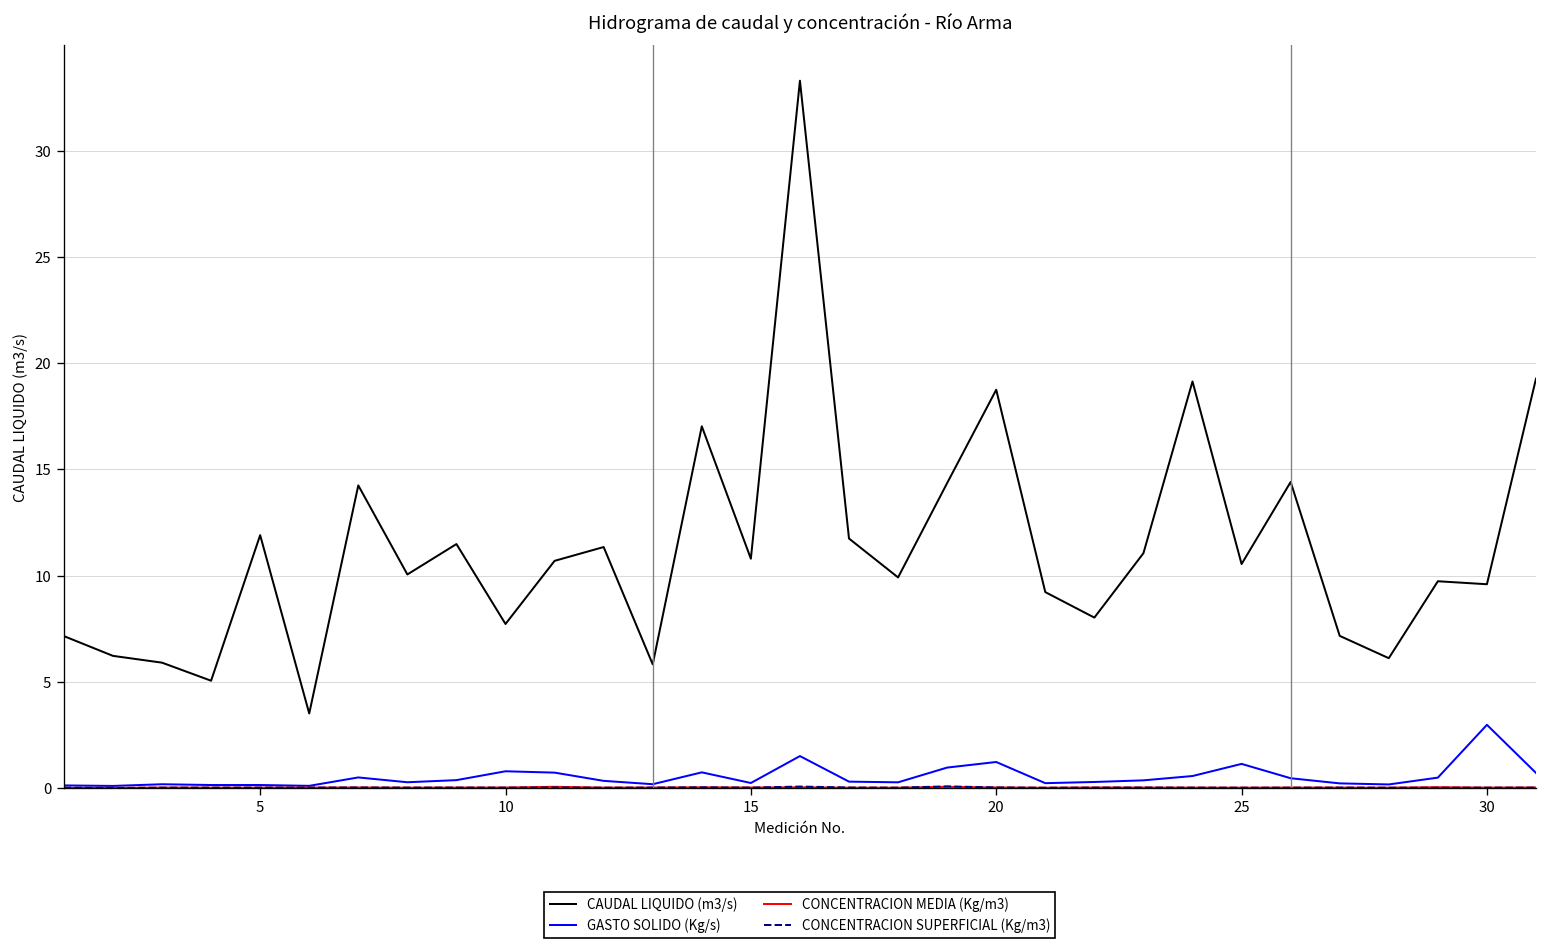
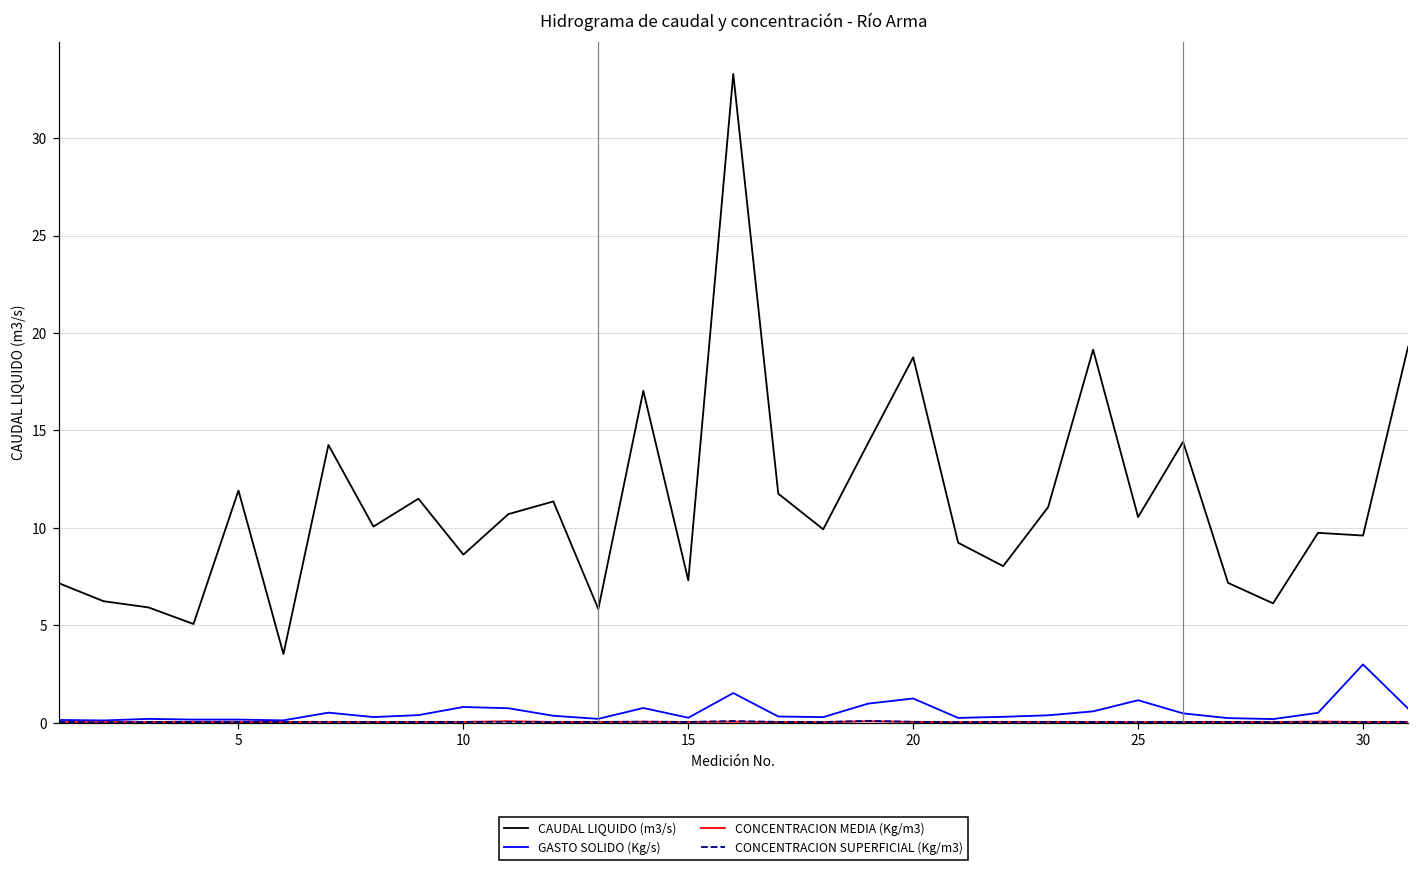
CAUDAL LIQUIDO (m3/s), 10: 7.7 -> 8.6
CAUDAL LIQUIDO (m3/s), 15: 10.8 -> 7.3
